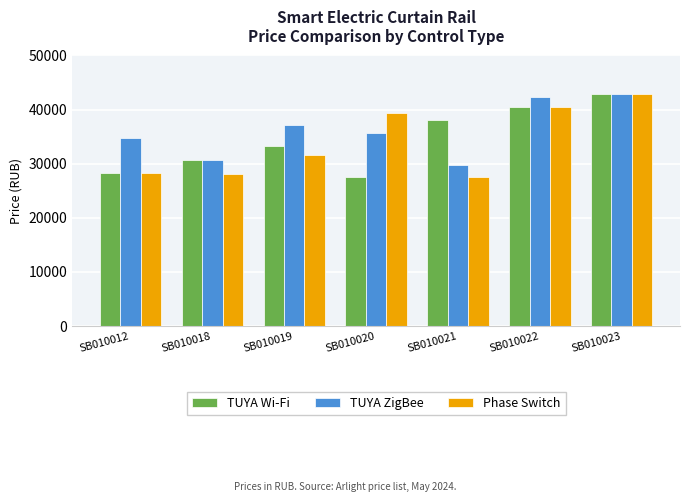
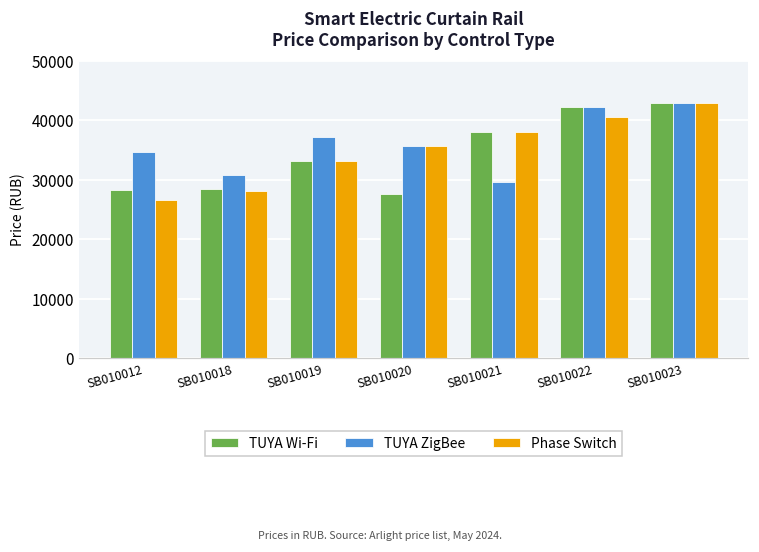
Phase Switch, SB010012: 28000 -> 27000
TUYA Wi-Fi, SB010018: 31000 -> 28000
Phase Switch, SB010019: 32000 -> 33000
Phase Switch, SB010020: 39000 -> 36000
Phase Switch, SB010021: 28000 -> 38000
TUYA Wi-Fi, SB010022: 40000 -> 42000
